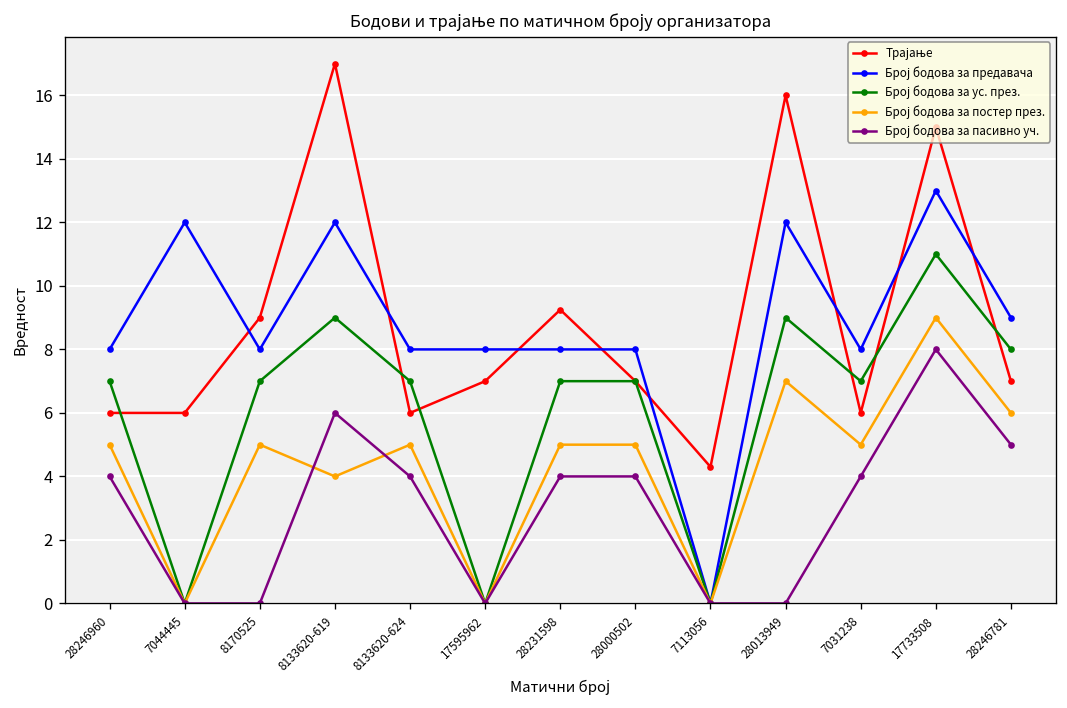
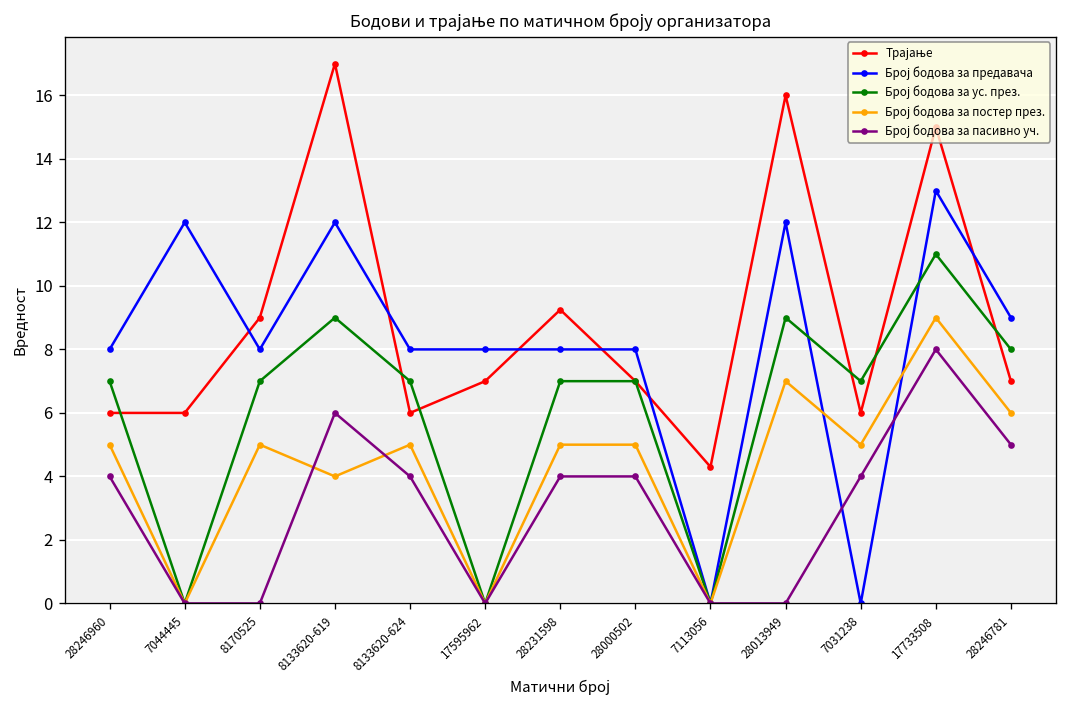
Број бодова за предавача, 7031238: 8 -> 0
